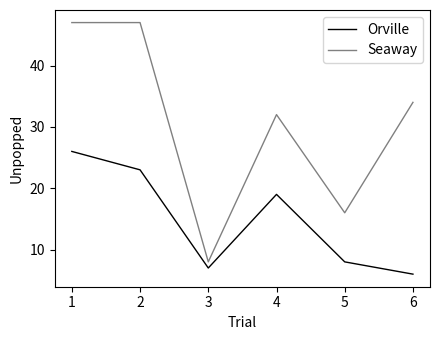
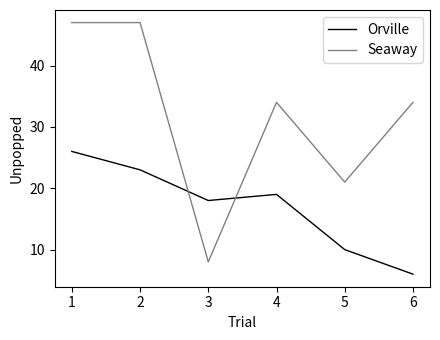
Orville, 3: 7 -> 18
Seaway, 4: 32 -> 34
Orville, 5: 8 -> 10
Seaway, 5: 16 -> 21
